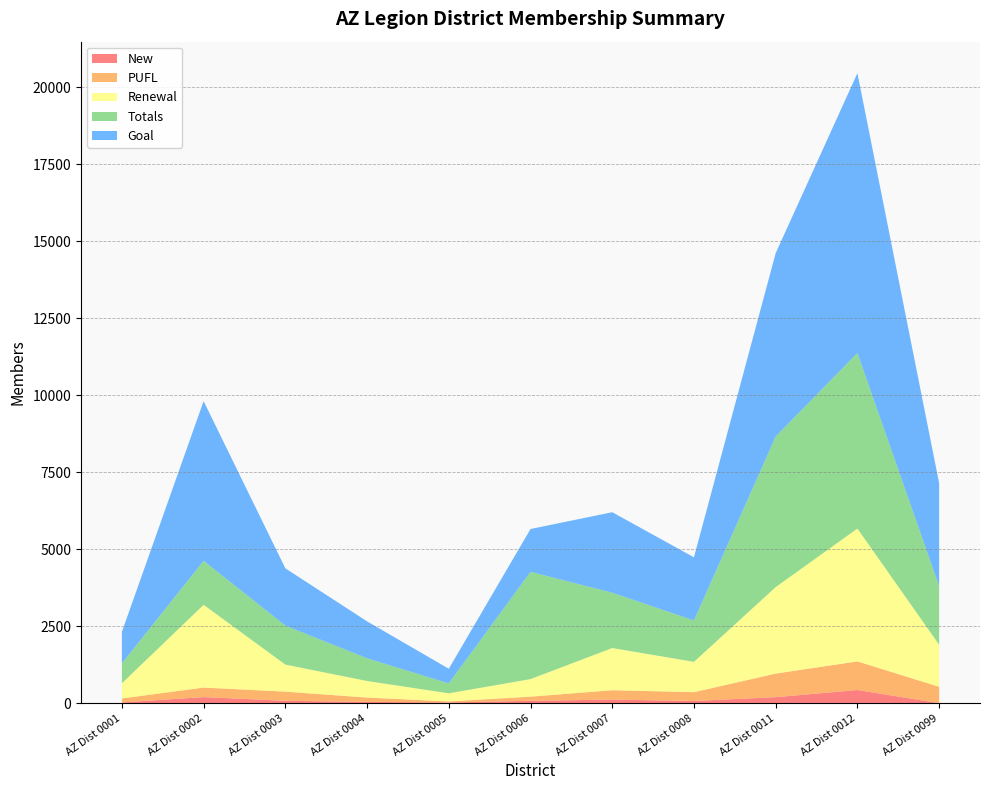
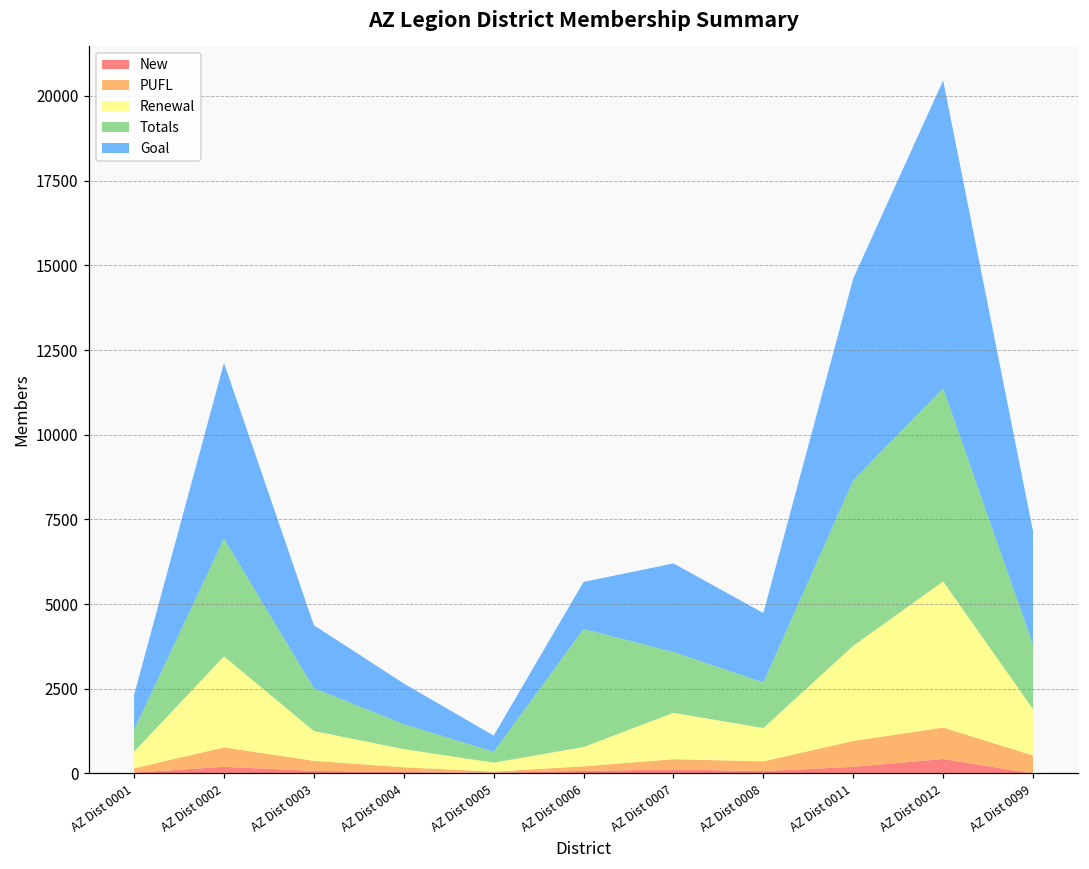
PUFL, AZ Dist 0002: 300 -> 600
Totals, AZ Dist 0002: 1400 -> 3500
